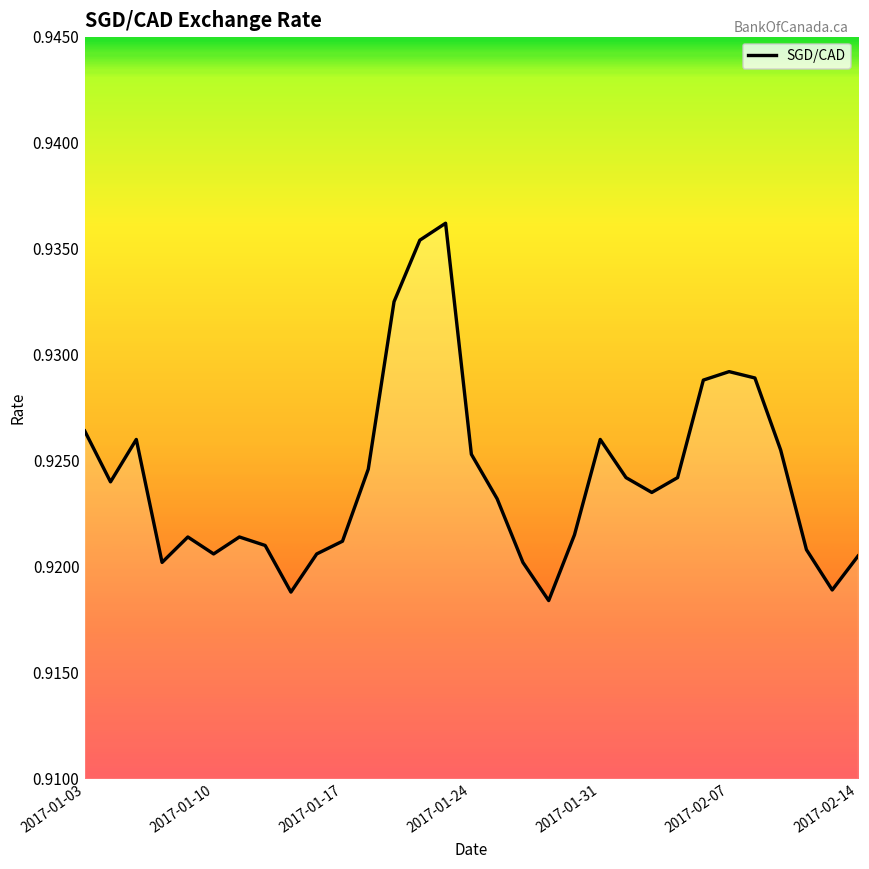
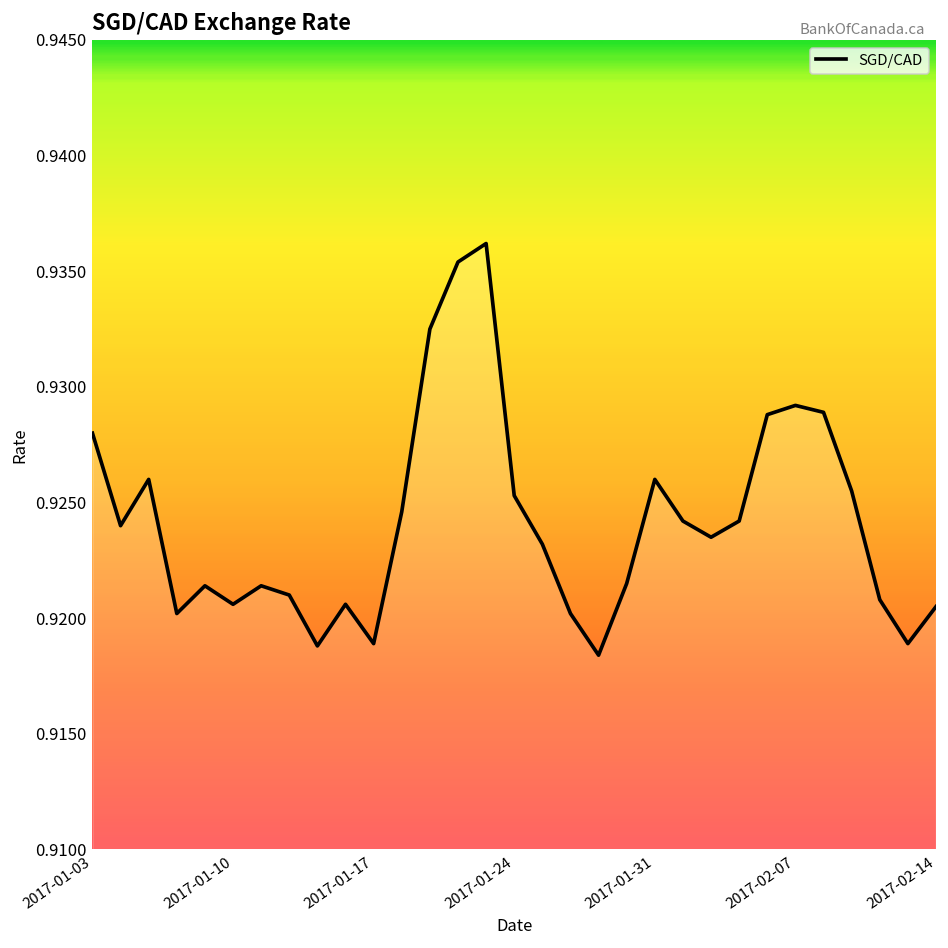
2017-01-03: 0.9264 -> 0.9280
2017-01-17: 0.9212 -> 0.9189
